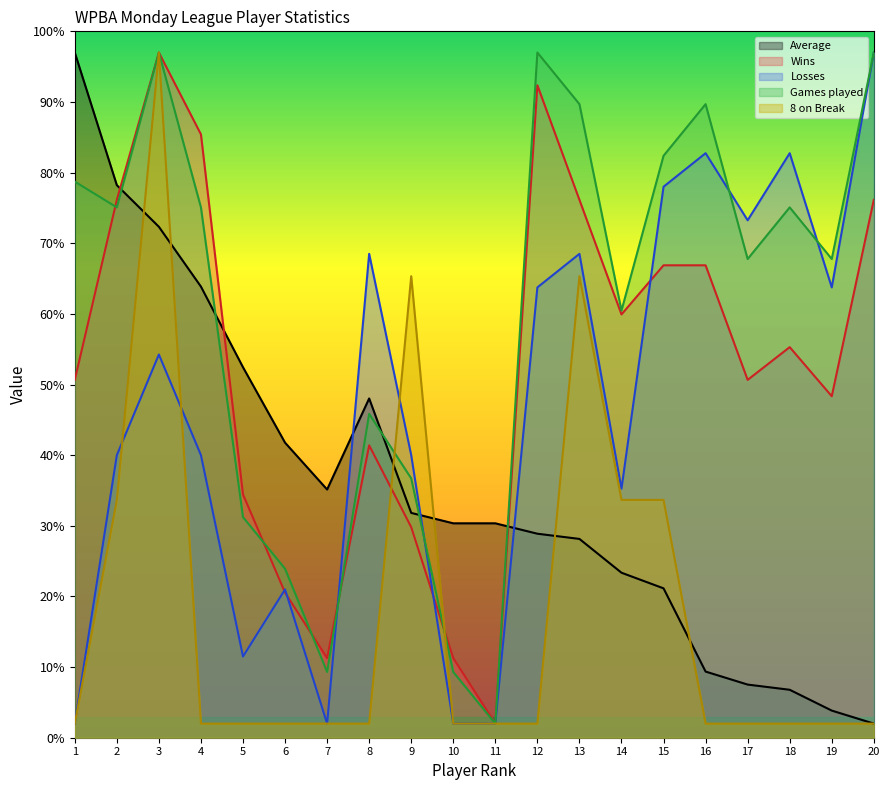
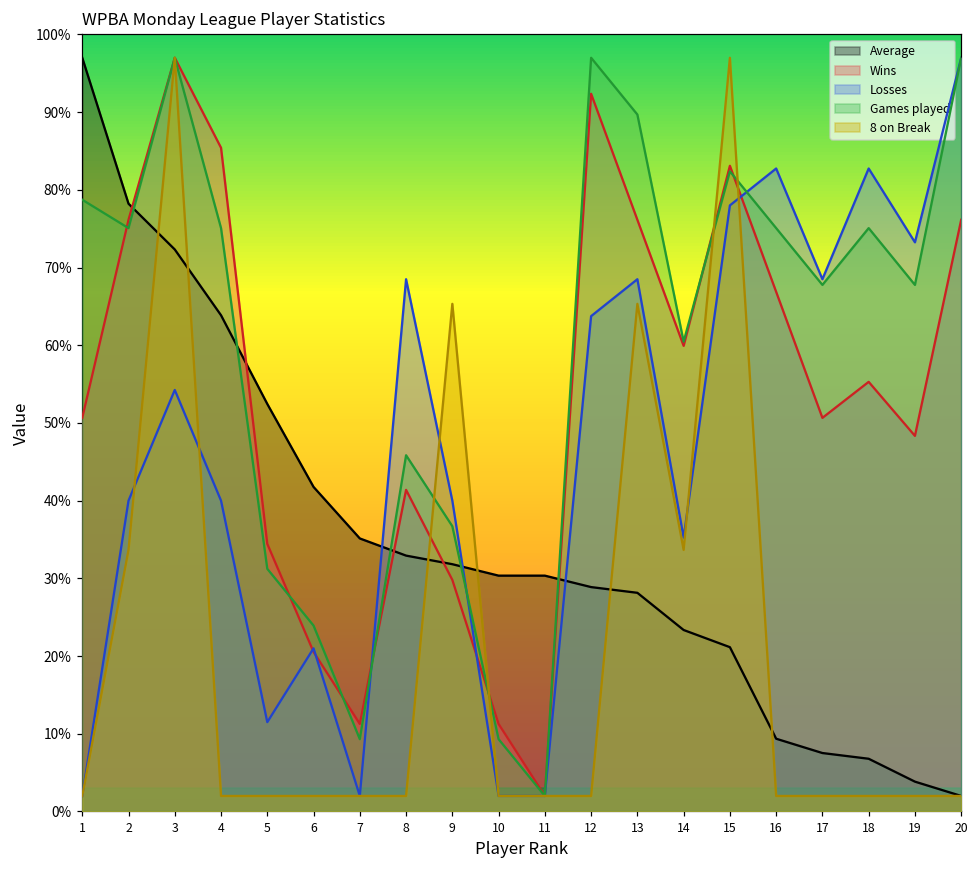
Average, 8: 48% -> 33%
Wins, 15: 67% -> 83%
8 on Break, 15: 34% -> 97%
Games played, 16: 90% -> 75%
Losses, 17: 73% -> 69%
Losses, 19: 64% -> 73%
